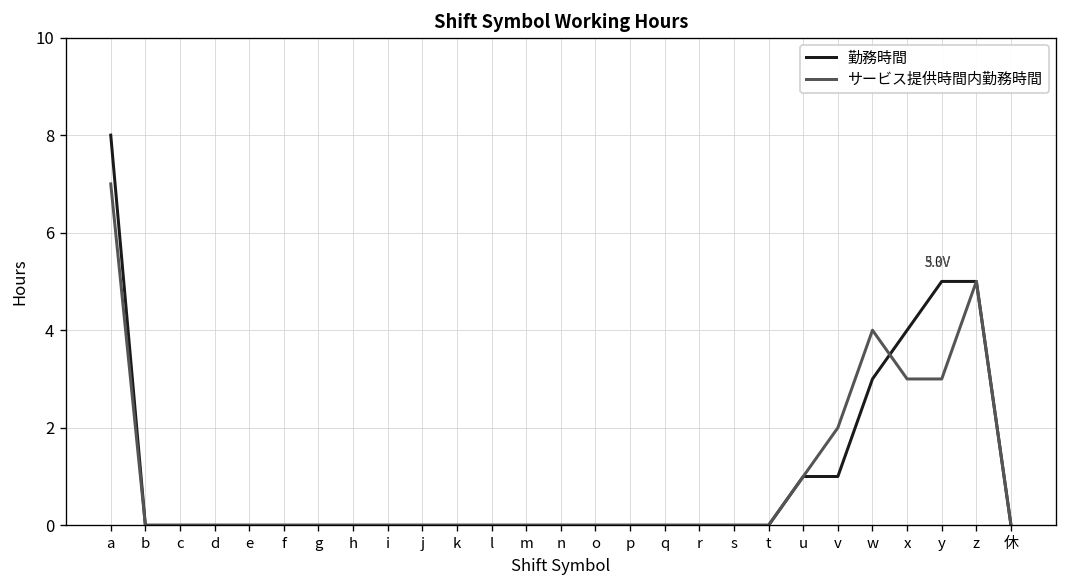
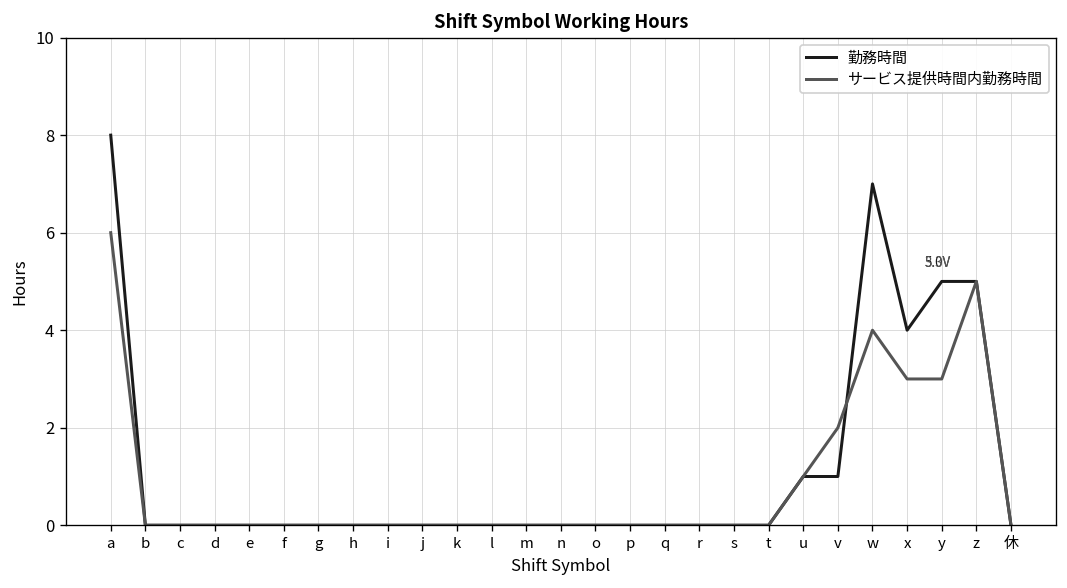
サービス提供時間内勤務時間, a: 7 -> 6
勤務時間, w: 3 -> 7
